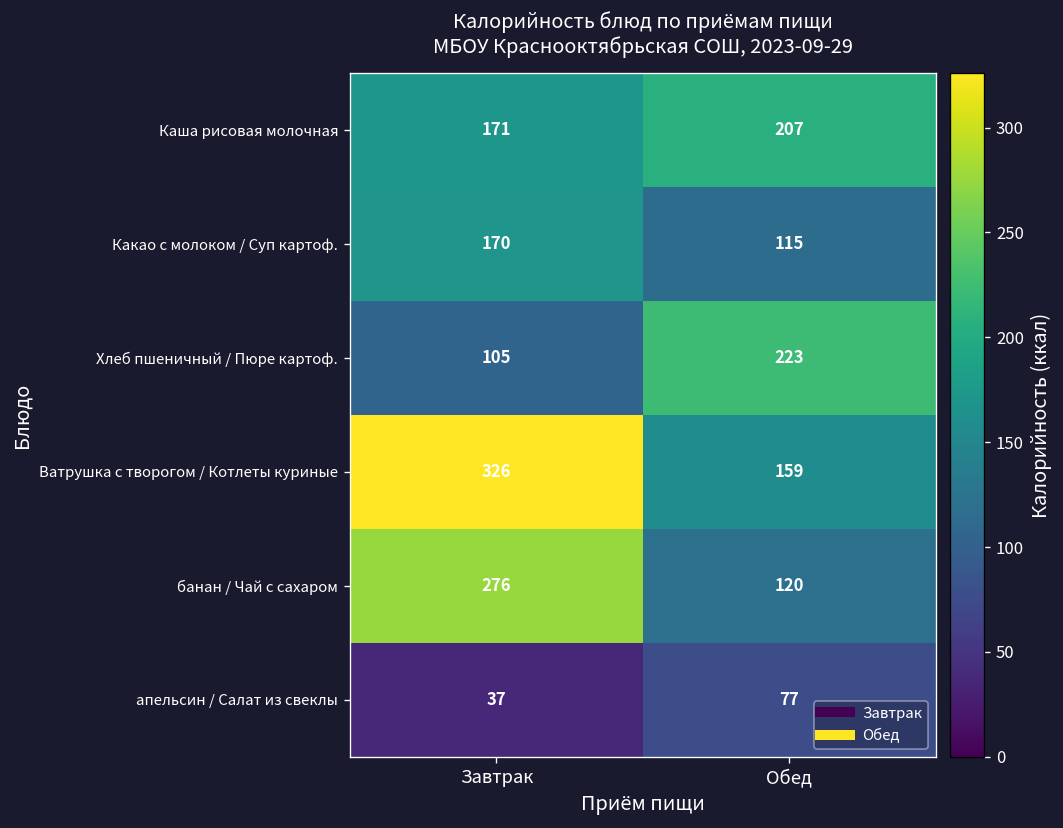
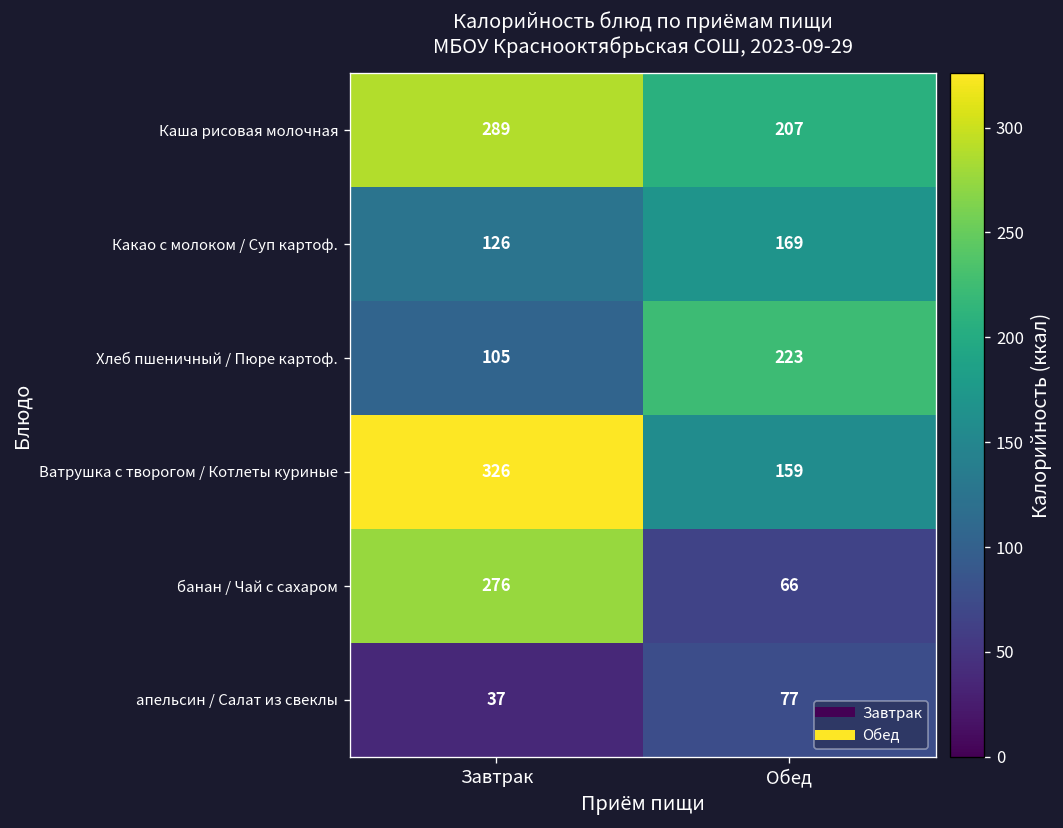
Каша рисовая молочная, Завтрак: 171 -> 289
Какао с молоком / Суп картоф., Завтрак: 170 -> 126
Какао с молоком / Суп картоф., Обед: 115 -> 169
банан / Чай с сахаром, Обед: 120 -> 66
